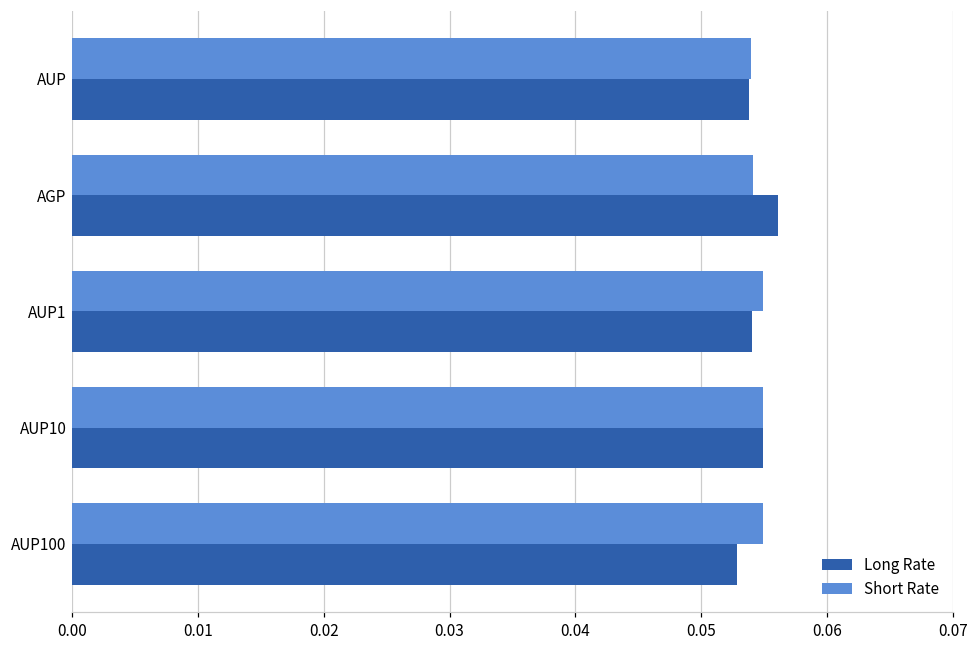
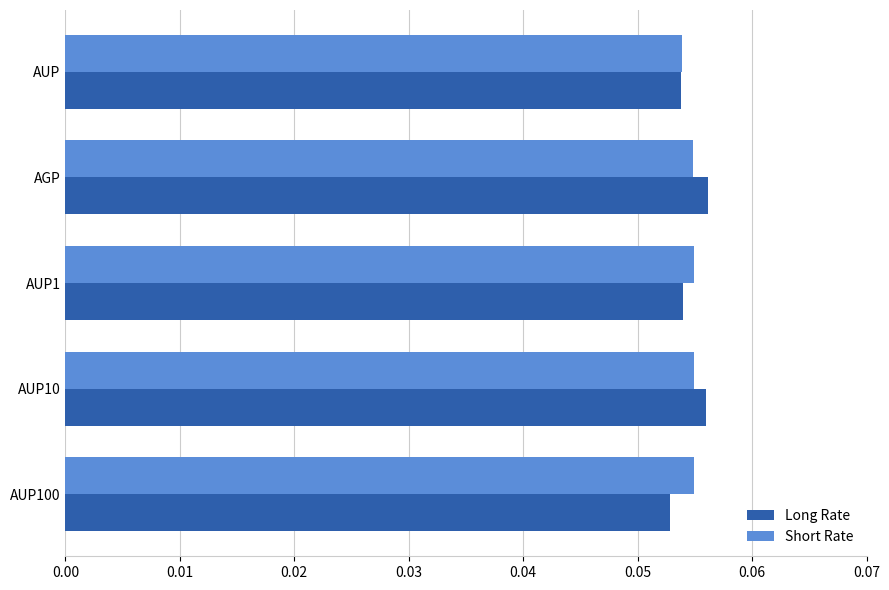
Short Rate, AGP: 0.0541 -> 0.0548
Long Rate, AUP10: 0.0549 -> 0.0560
